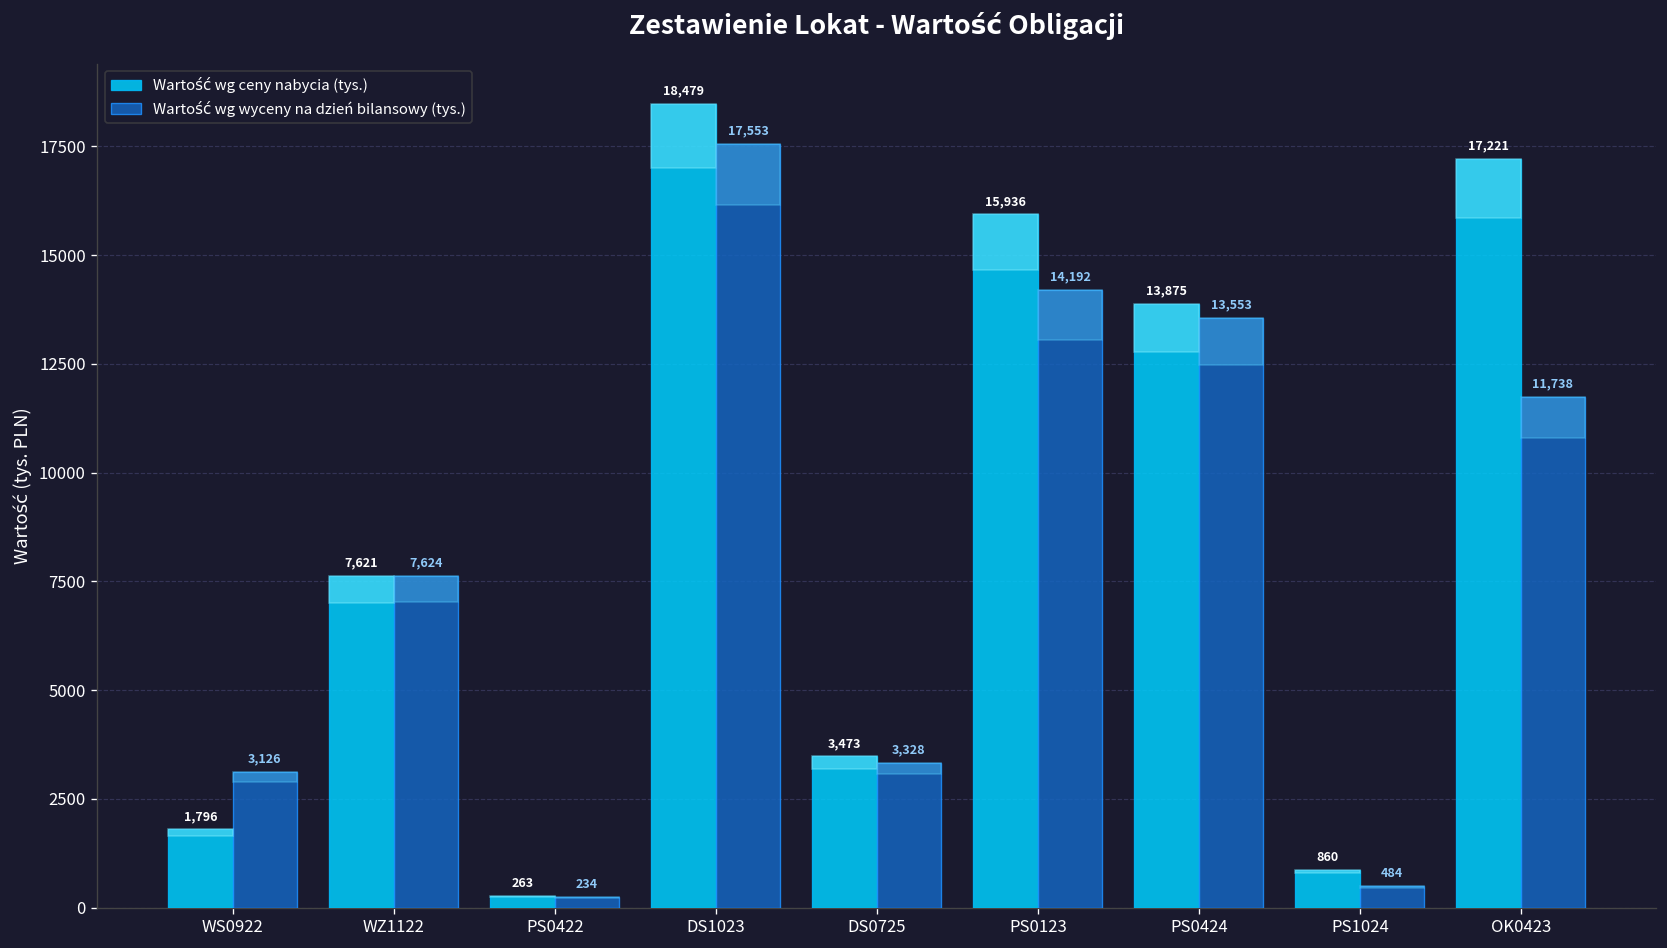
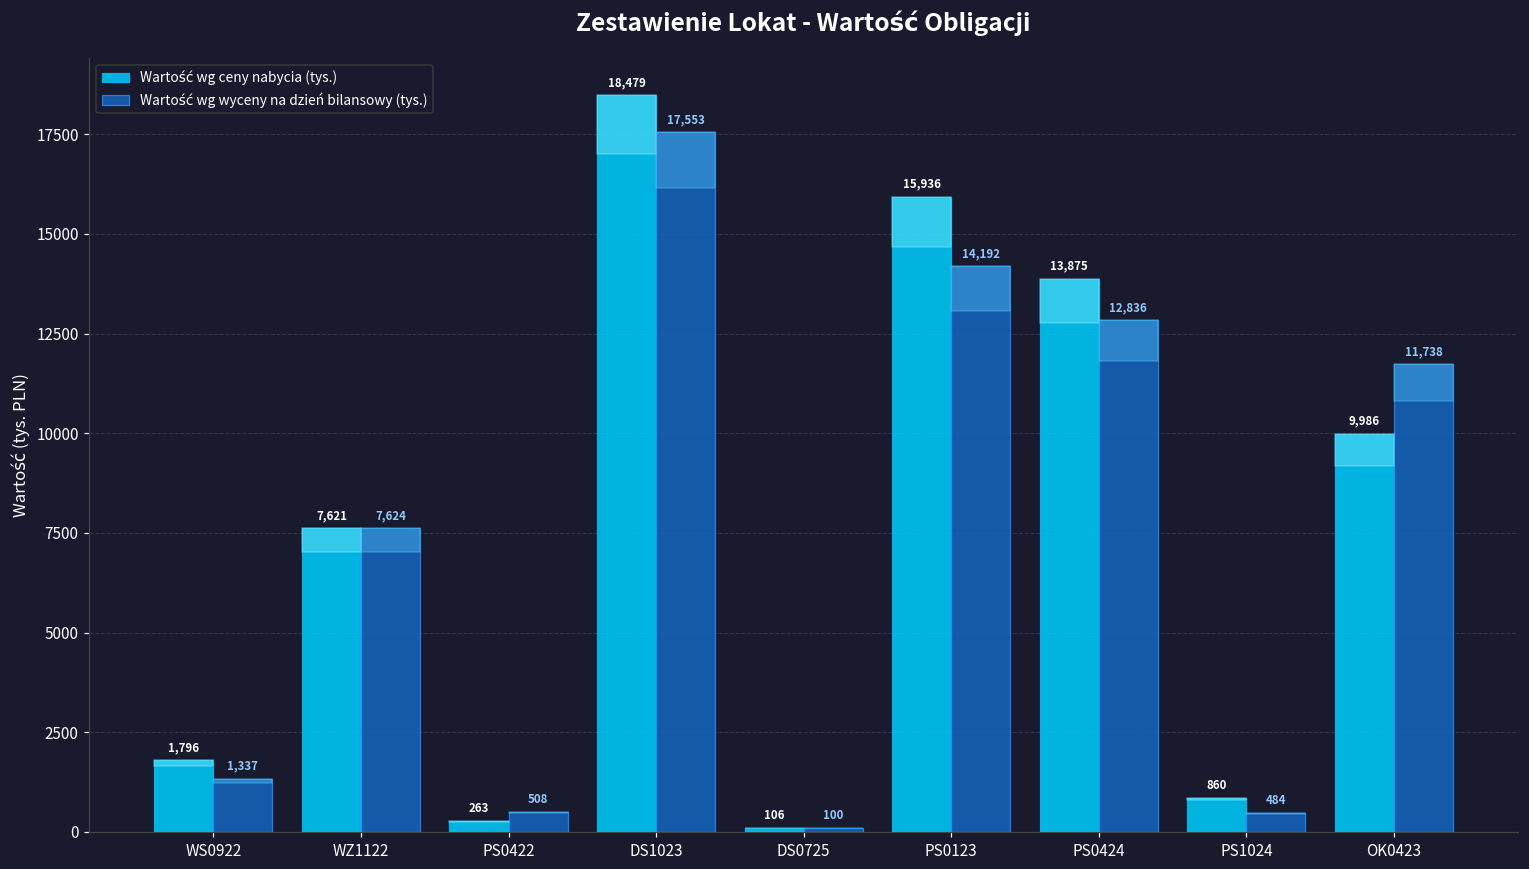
Wartość wg wyceny na dzień bilansowy (tys.), WS0922: 3,126 -> 1,337
Wartość wg wyceny na dzień bilansowy (tys.), PS0422: 234 -> 508
Wartość wg ceny nabycia (tys.), DS0725: 3,473 -> 106
Wartość wg wyceny na dzień bilansowy (tys.), DS0725: 3,328 -> 100
Wartość wg wyceny na dzień bilansowy (tys.), PS0424: 13,553 -> 12,836
Wartość wg ceny nabycia (tys.), OK0423: 17,221 -> 9,986
